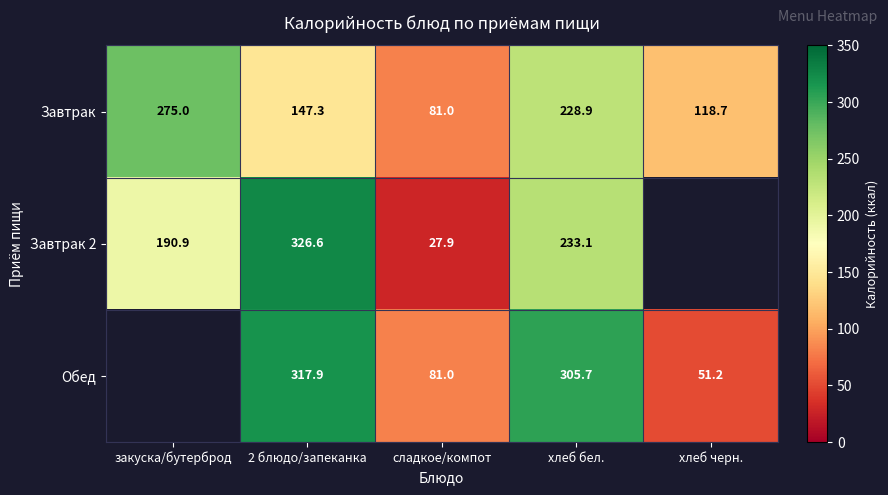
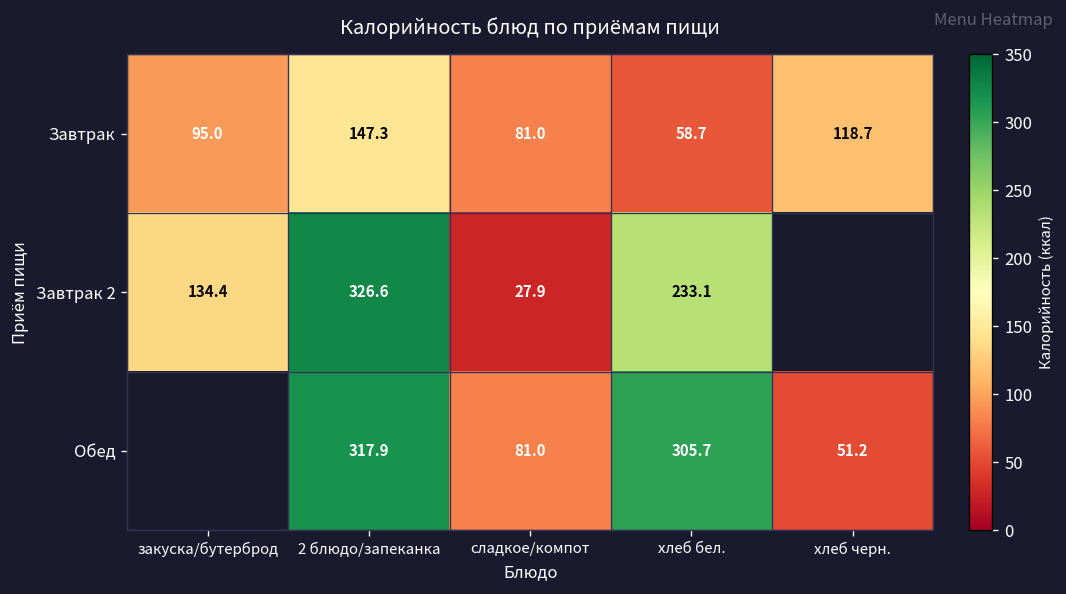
Завтрак, закуска/бутерброд: 275.0 -> 95.0
Завтрак, хлеб бел.: 228.9 -> 58.7
Завтрак 2, закуска/бутерброд: 190.9 -> 134.4
